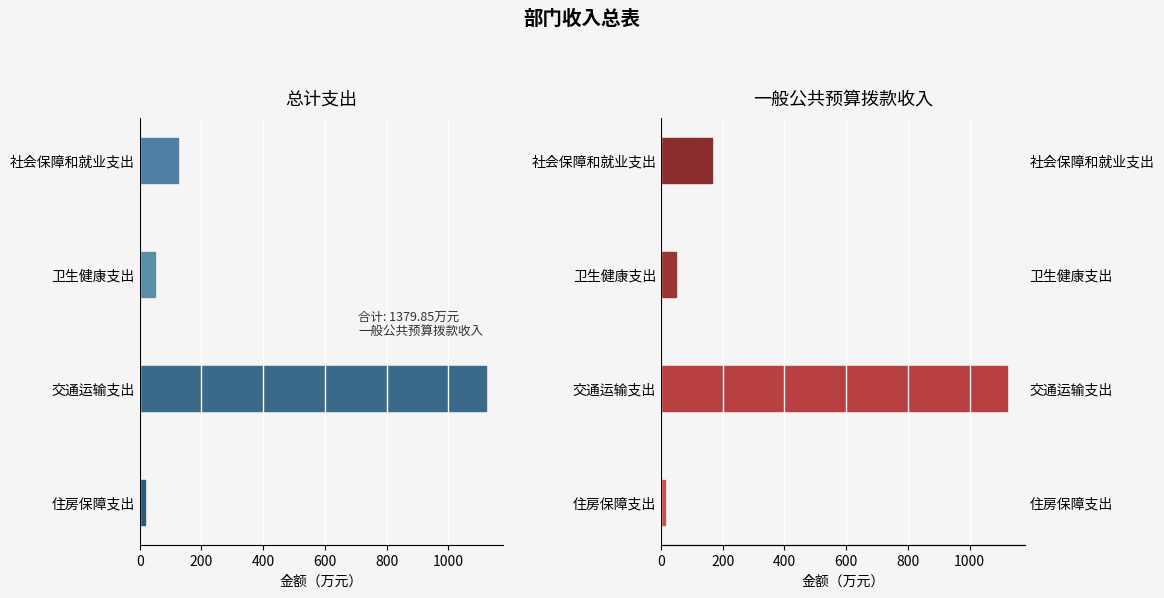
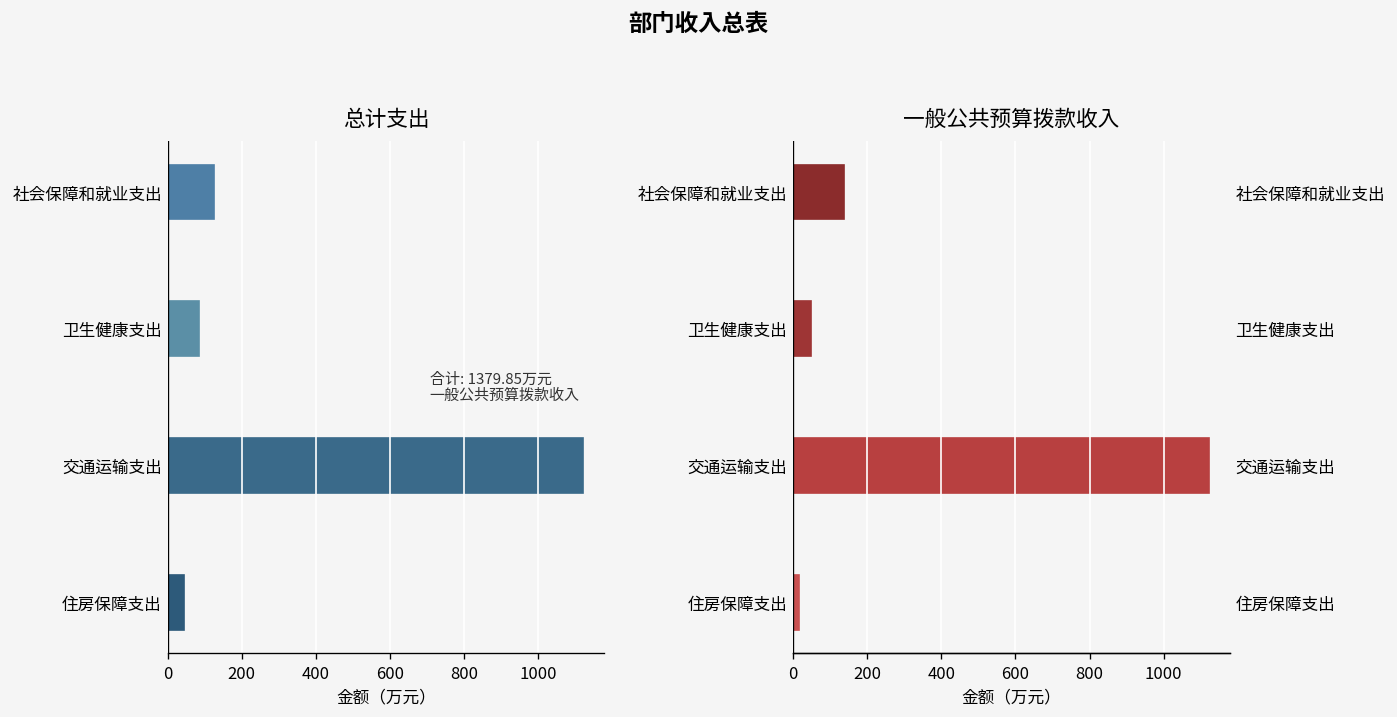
总计支出, 卫生健康支出: 50 -> 80
总计支出, 住房保障支出: 20 -> 40
一般公共预算拨款收入, 社会保障和就业支出: 170 -> 140
